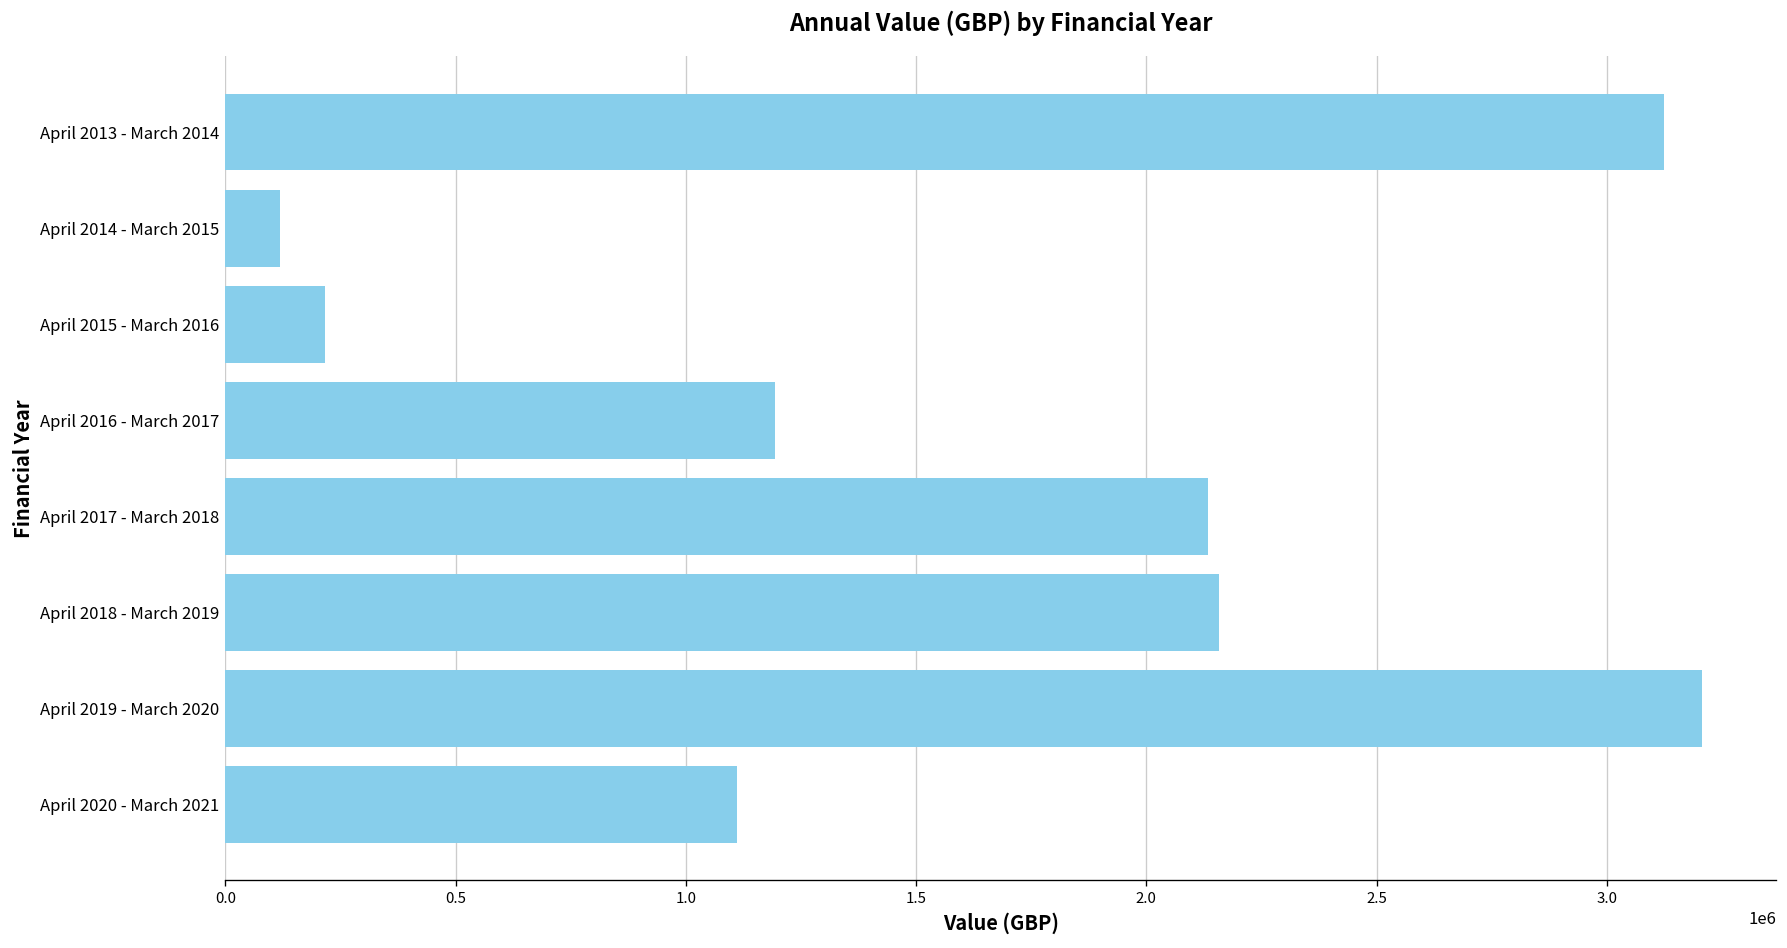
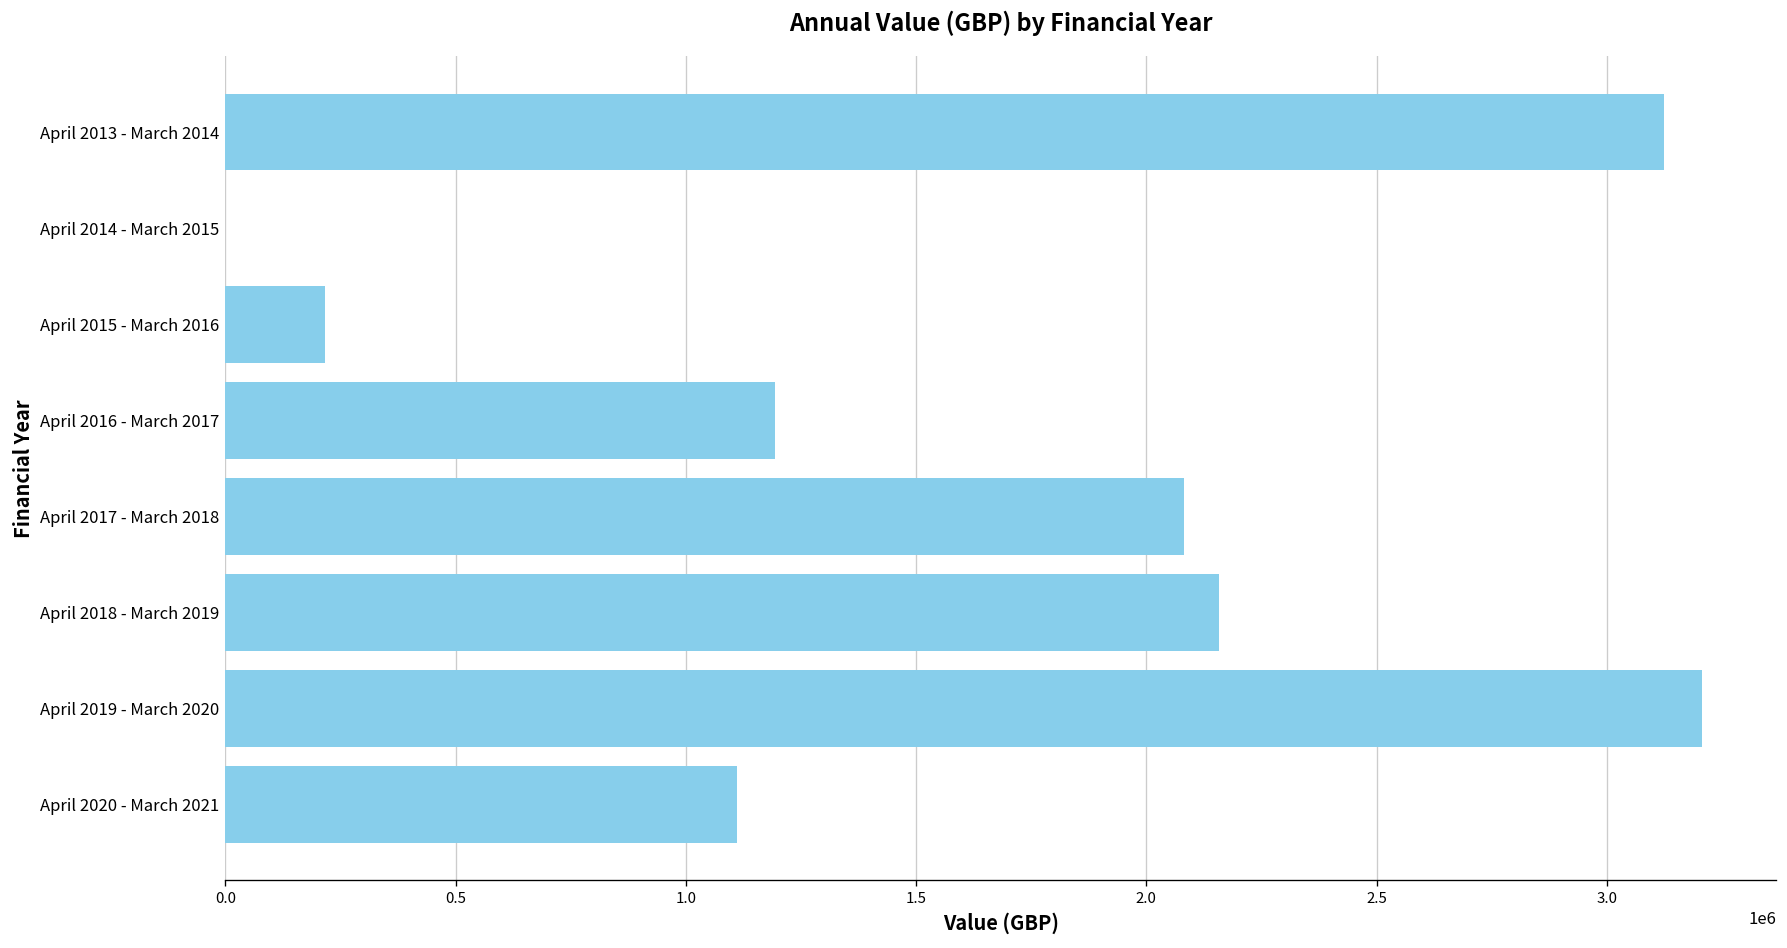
April 2014 - March 2015: 120000 -> 0
April 2017 - March 2018: 2130000 -> 2080000
